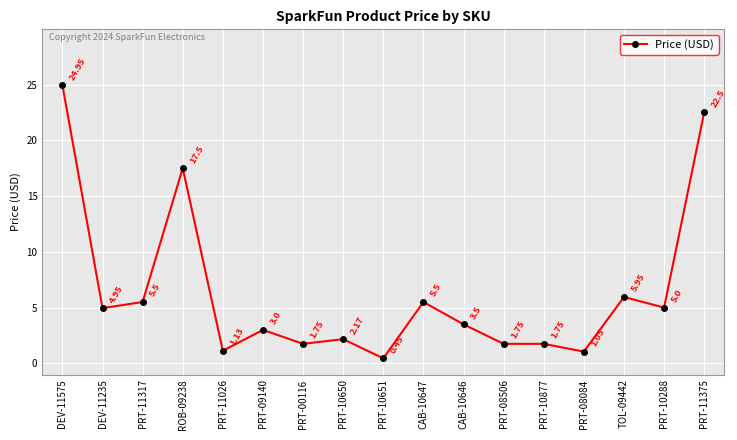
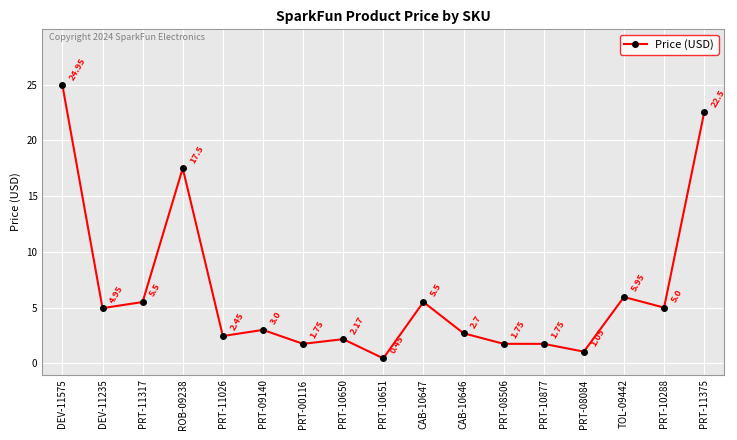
PRT-11026: 1.13 -> 2.45
CAB-10646: 3.5 -> 2.7
